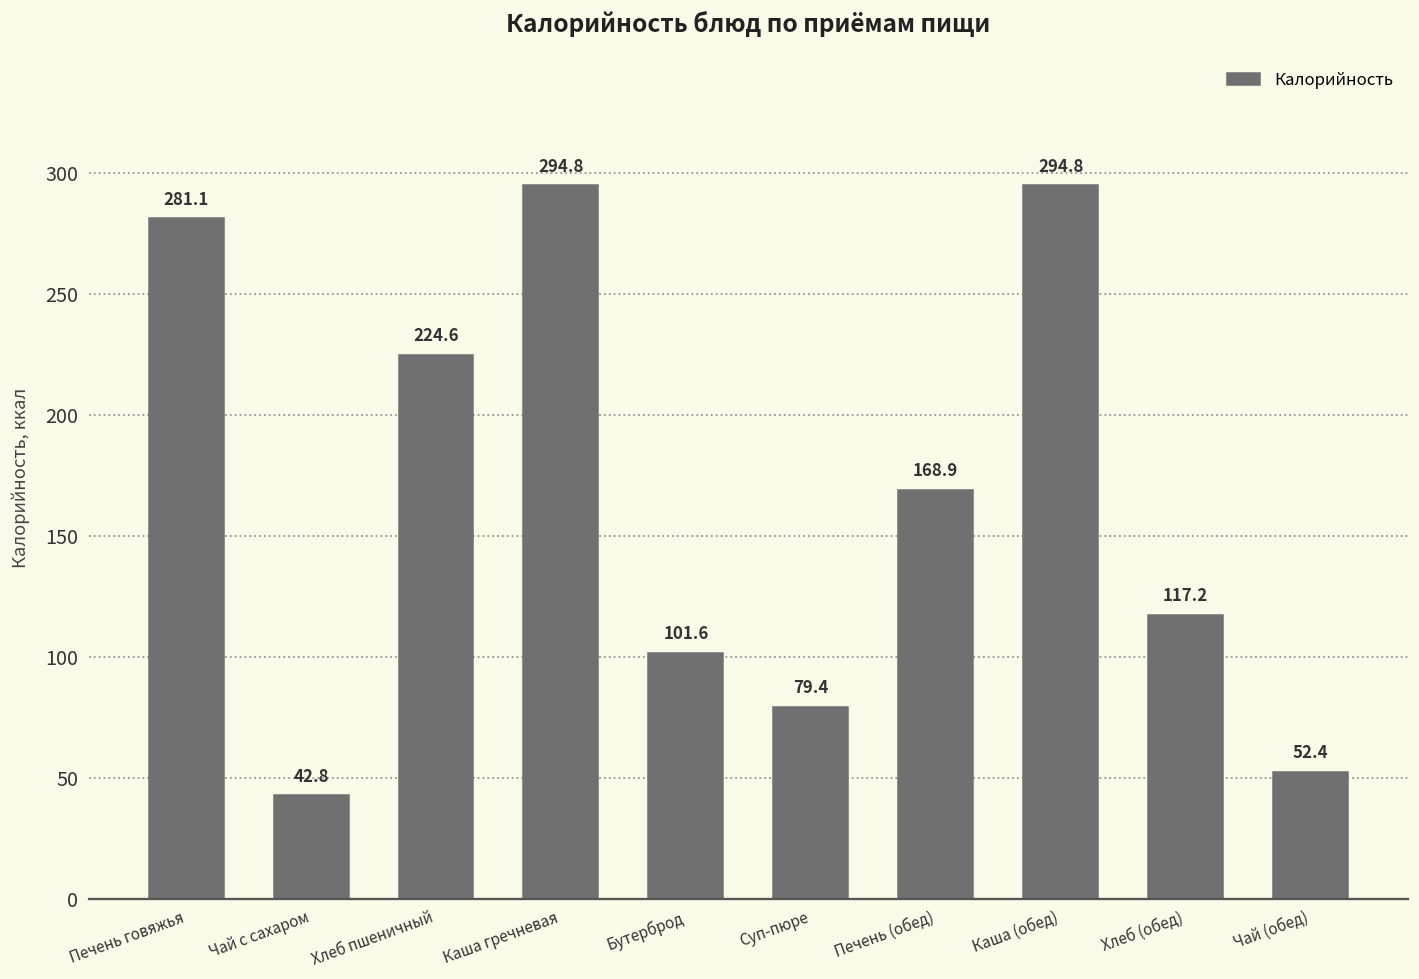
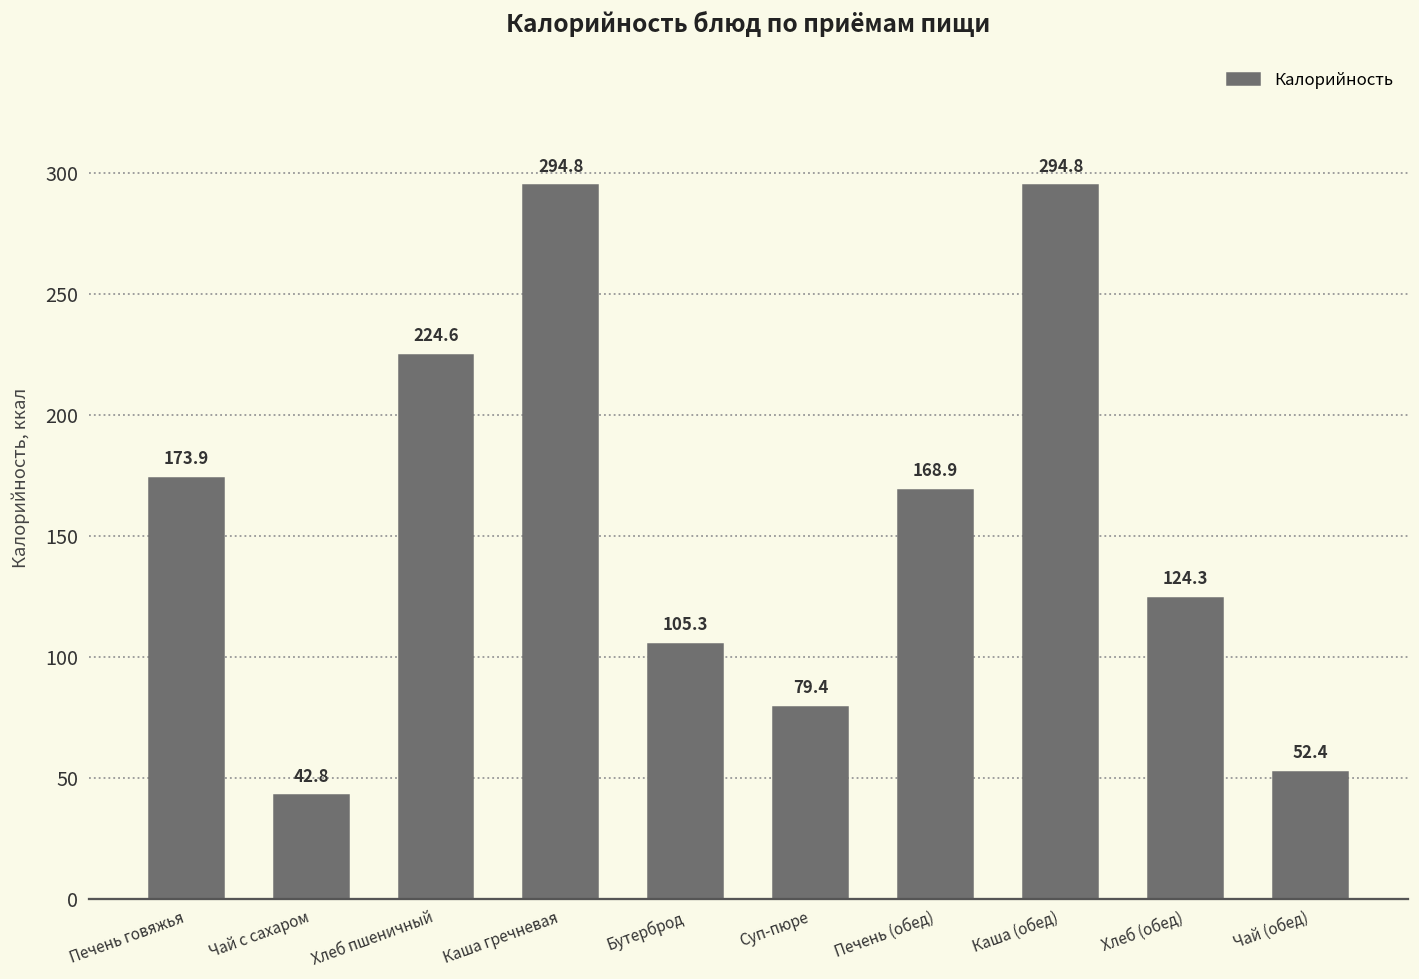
Печень говяжья: 281.1 -> 173.9
Бутерброд: 101.6 -> 105.3
Хлеб (обед): 117.2 -> 124.3
